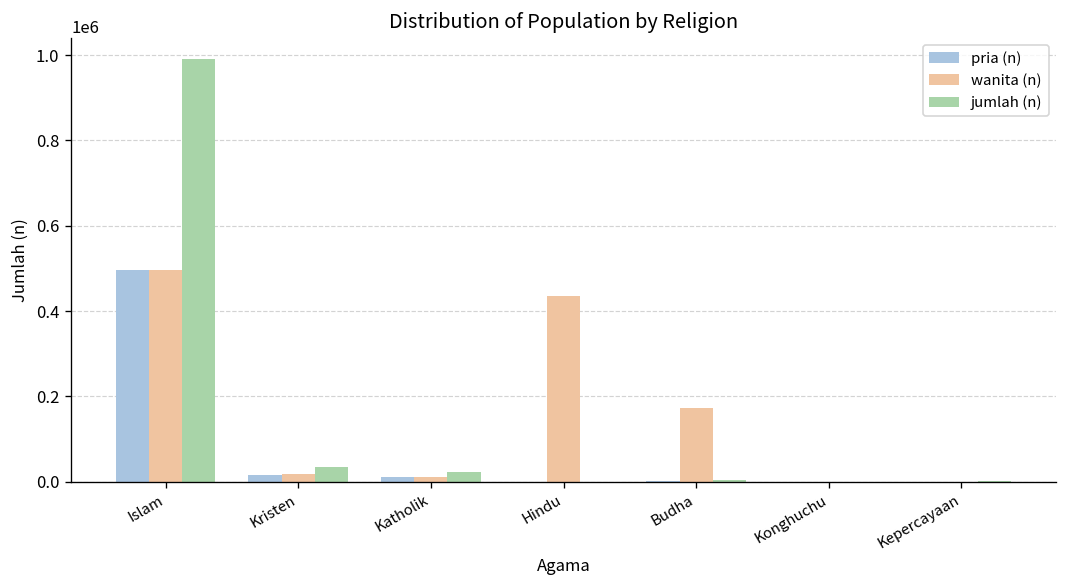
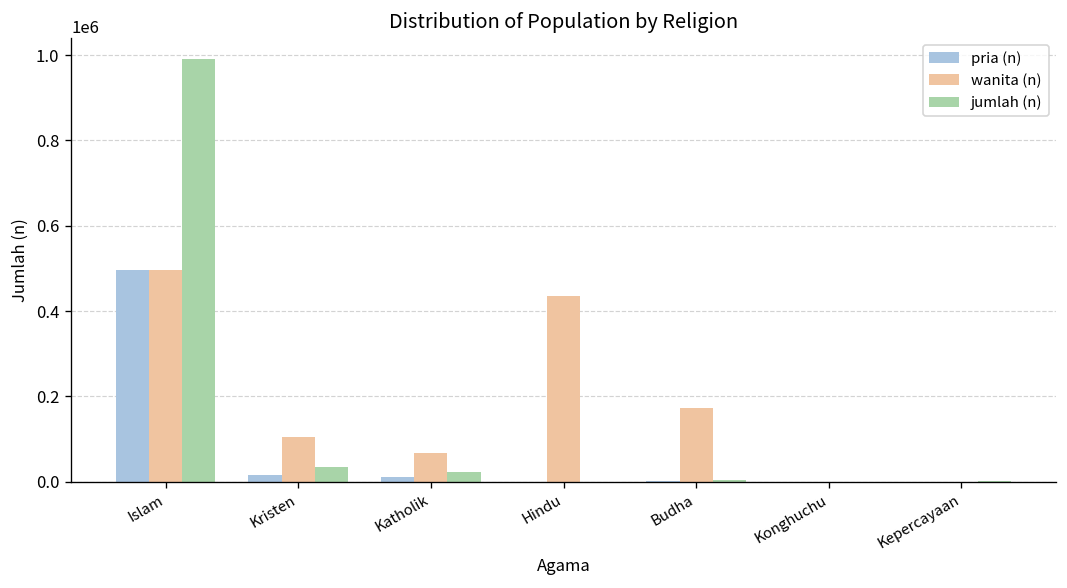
wanita (n), Kristen: 20000 -> 100000
wanita (n), Katholik: 10000 -> 70000
